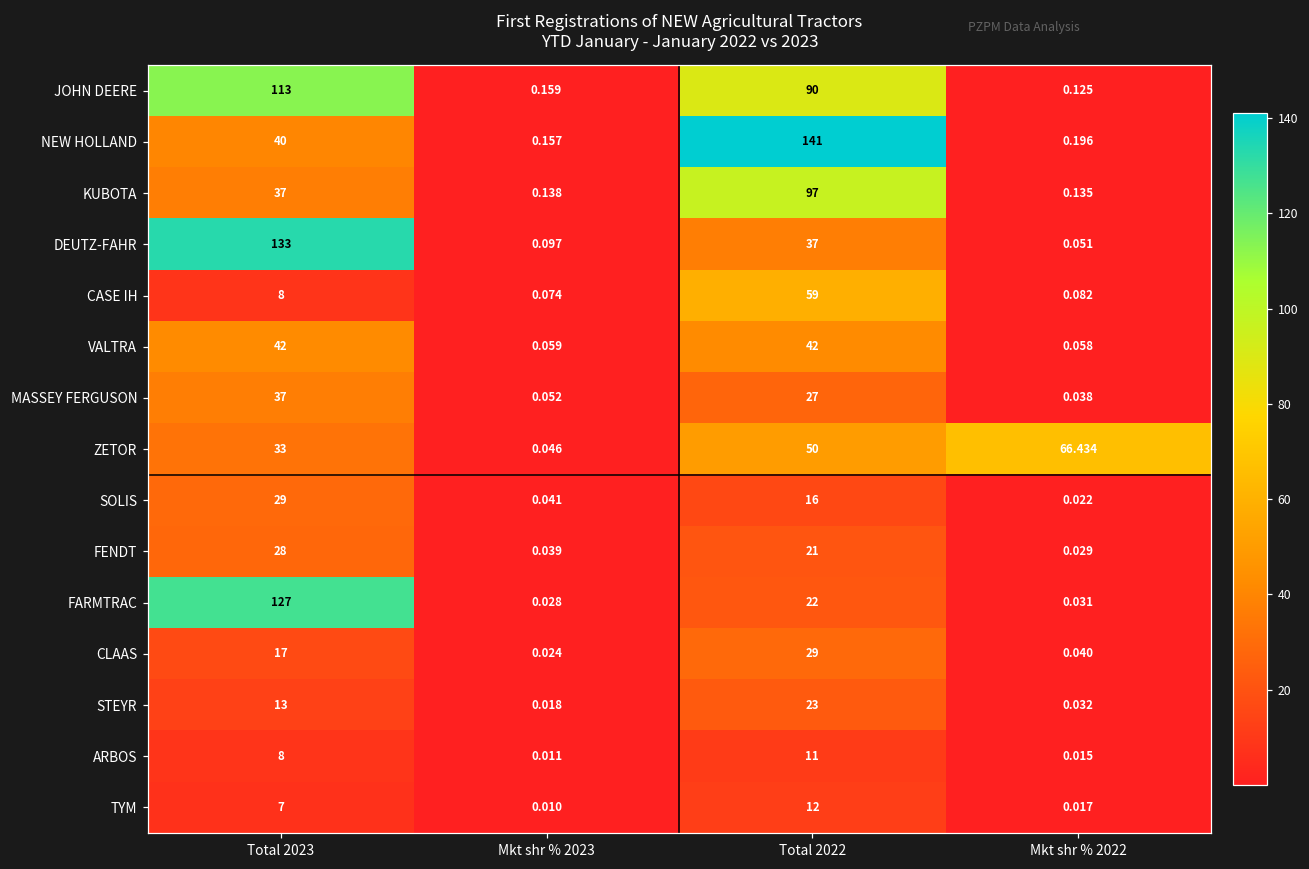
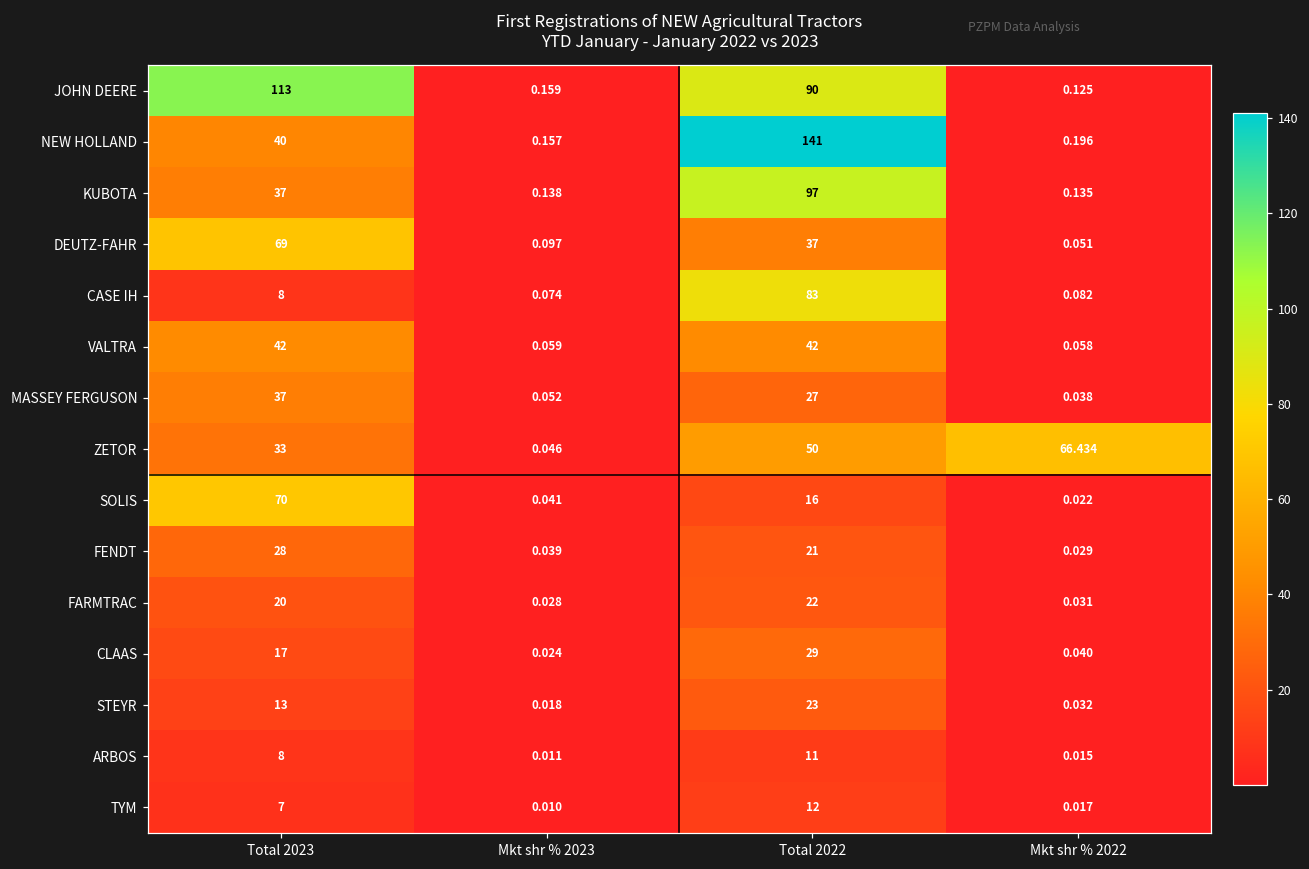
DEUTZ-FAHR, Total 2023: 133 -> 69
CASE IH, Total 2022: 59 -> 83
SOLIS, Total 2023: 29 -> 70
FARMTRAC, Total 2023: 127 -> 20
